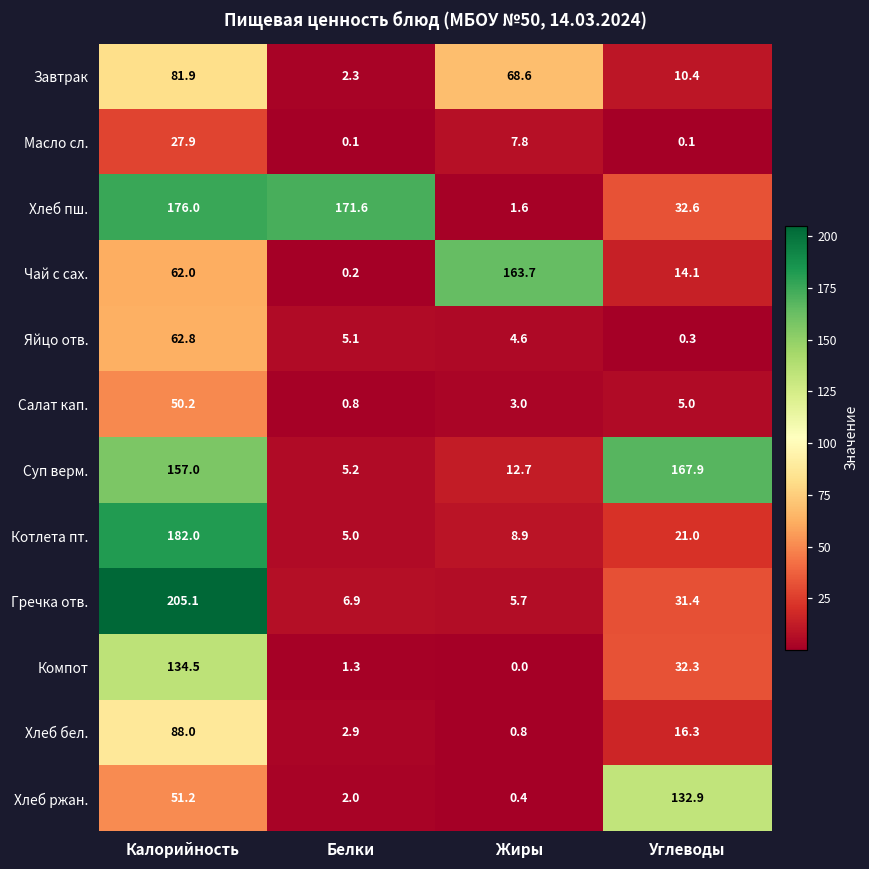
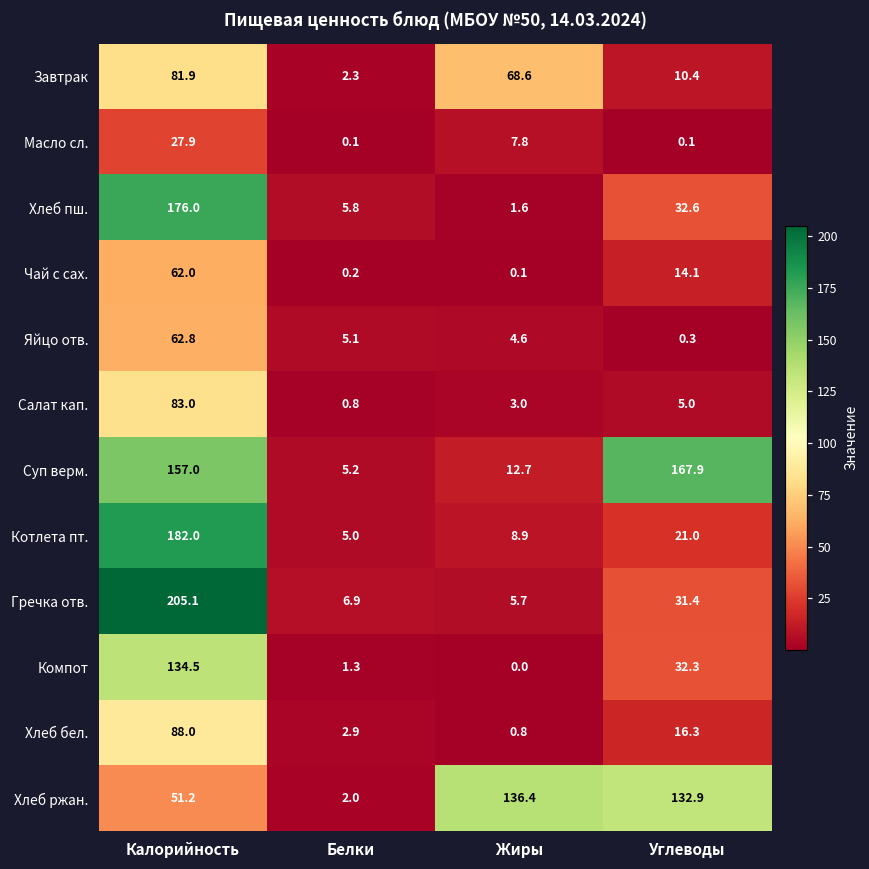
Хлеб пш., Белки: 171.6 -> 5.8
Чай с сах., Жиры: 163.7 -> 0.1
Салат кап., Калорийность: 50.2 -> 83.0
Хлеб ржан., Жиры: 0.4 -> 136.4
